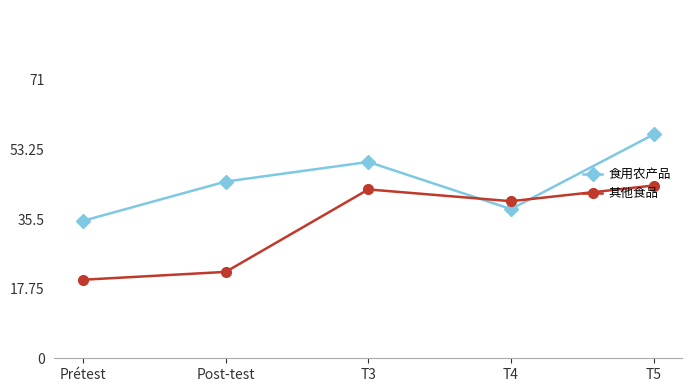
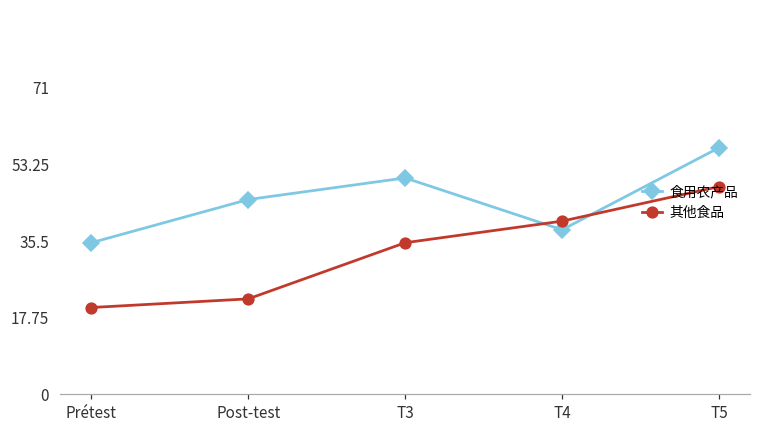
其他食品, T3: 43 -> 35
其他食品, T5: 44 -> 48
